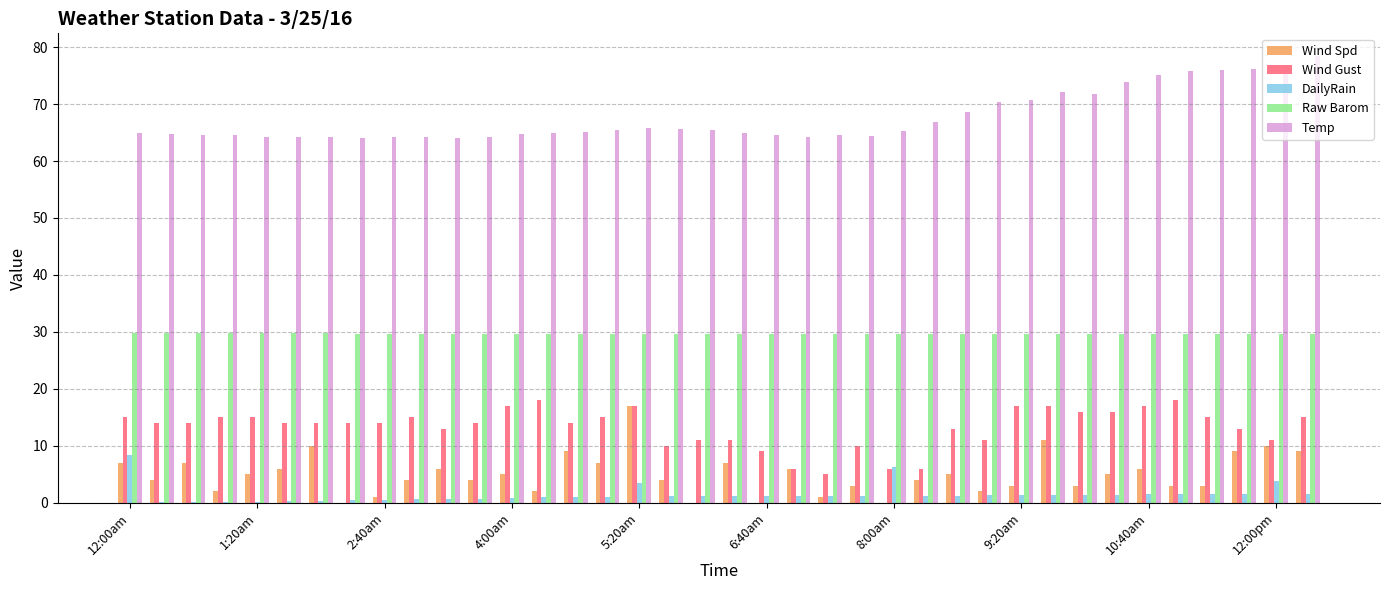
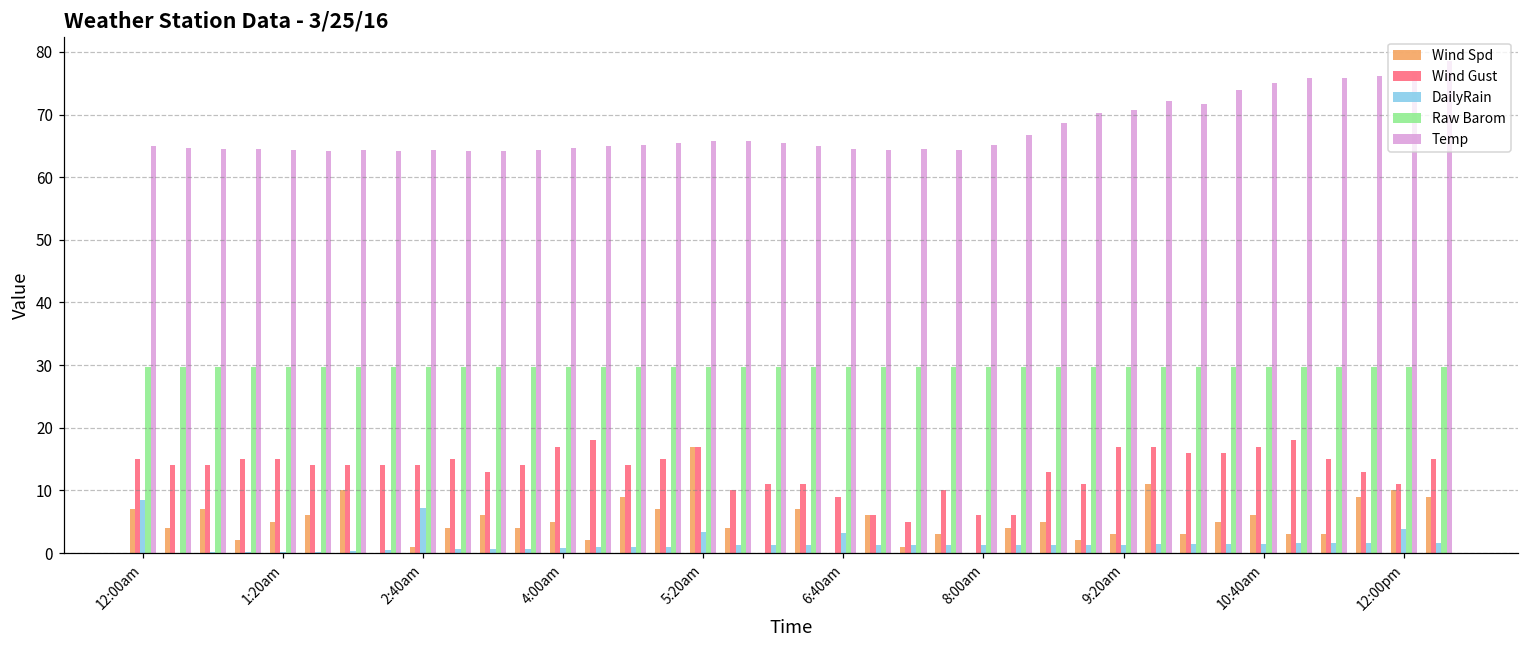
DailyRain, 2:40am: 1 -> 7
DailyRain, 6:40am: 1 -> 3
DailyRain, 8:00am: 6 -> 1
